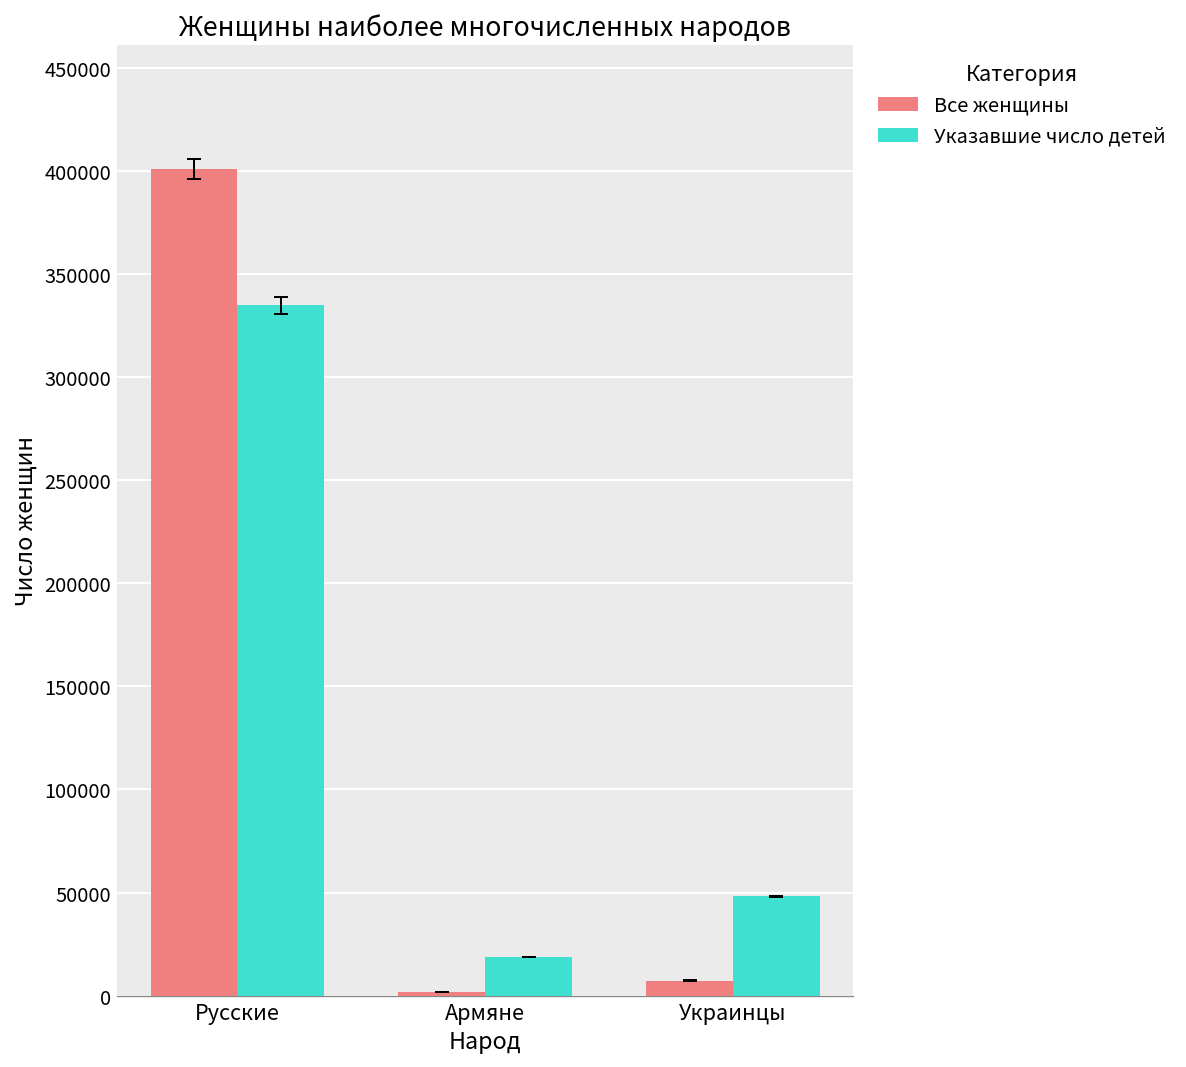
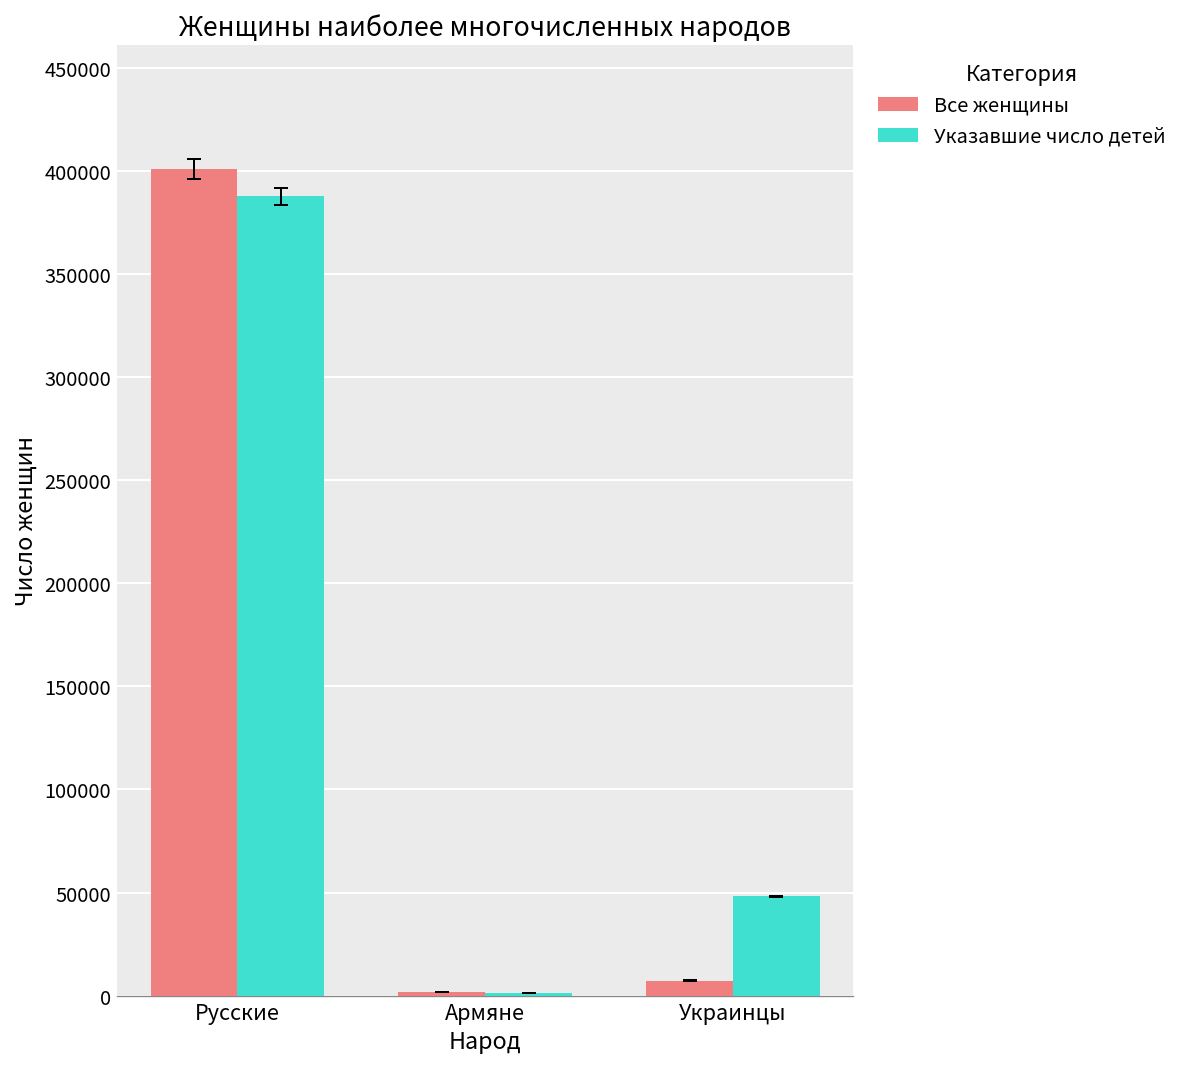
Указавшие число детей, Русские: 335000 -> 388000
Указавшие число детей, Армяне: 19000 -> 1000
